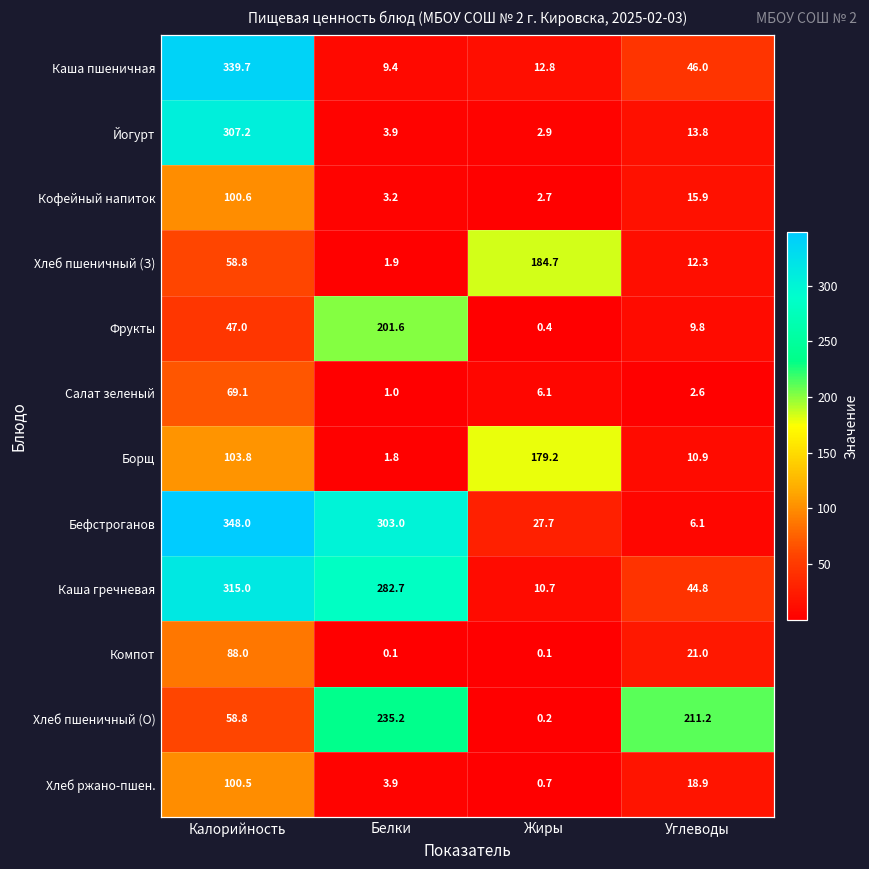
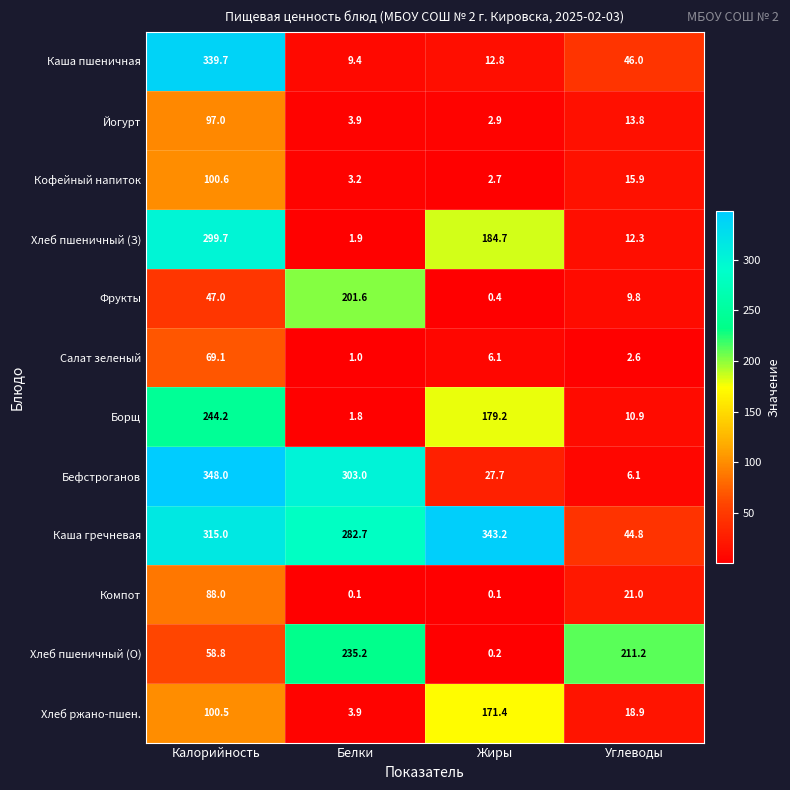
Йогурт, Калорийность: 307.2 -> 97.0
Хлеб пшеничный (З), Калорийность: 58.8 -> 299.7
Борщ, Калорийность: 103.8 -> 244.2
Каша гречневая, Жиры: 10.7 -> 343.2
Хлеб ржано-пшен., Жиры: 0.7 -> 171.4
